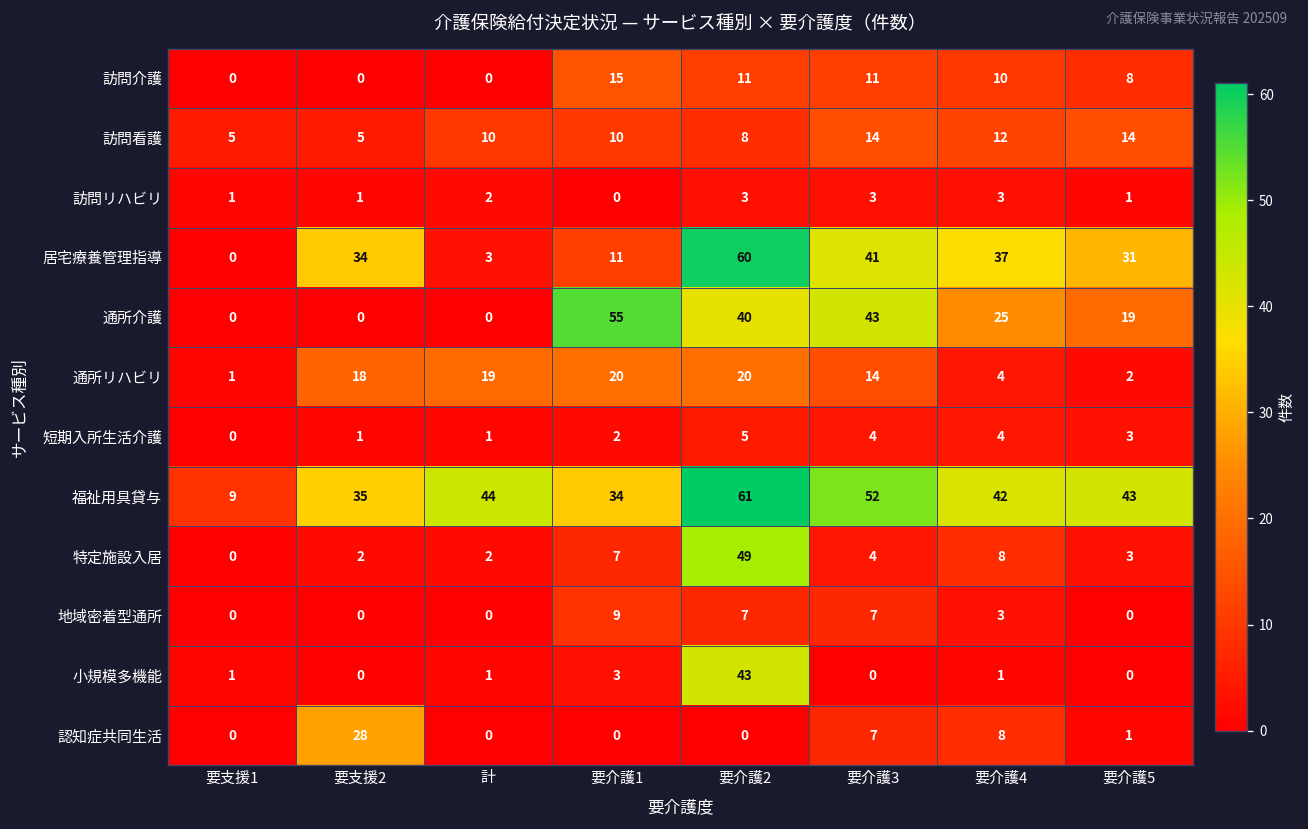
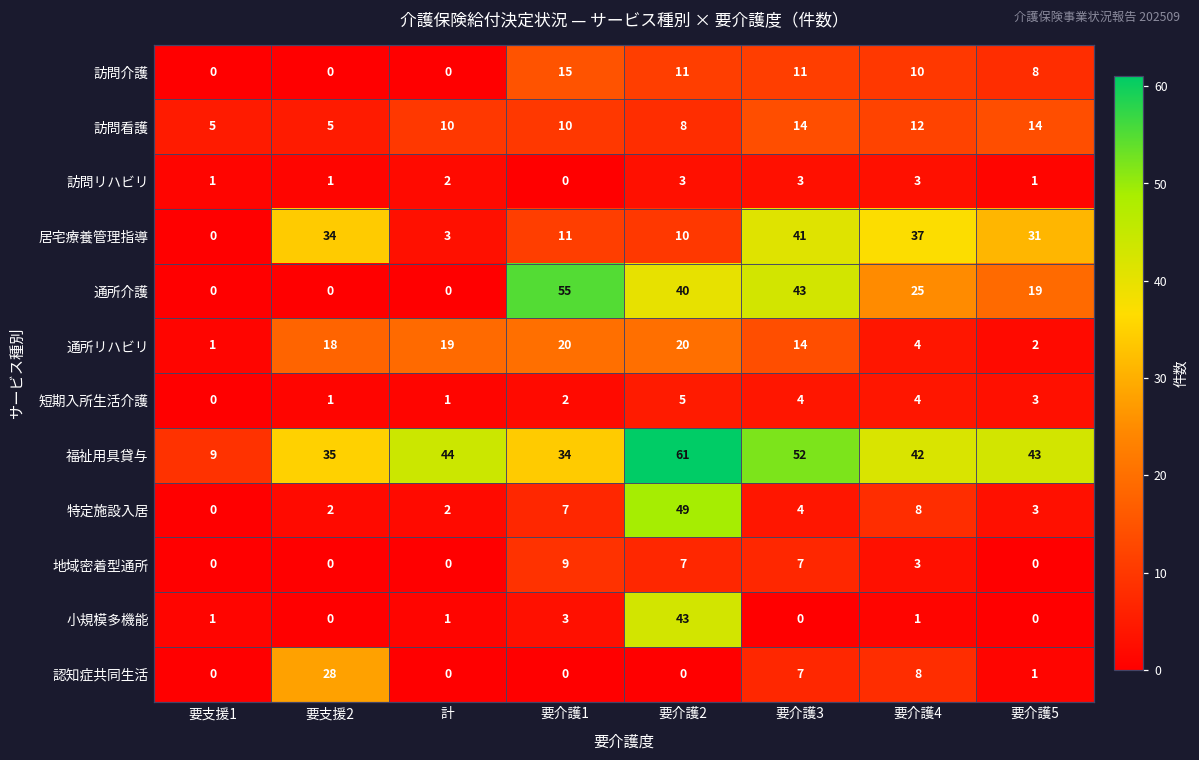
居宅療養管理指導, 要介護2: 60 -> 10
